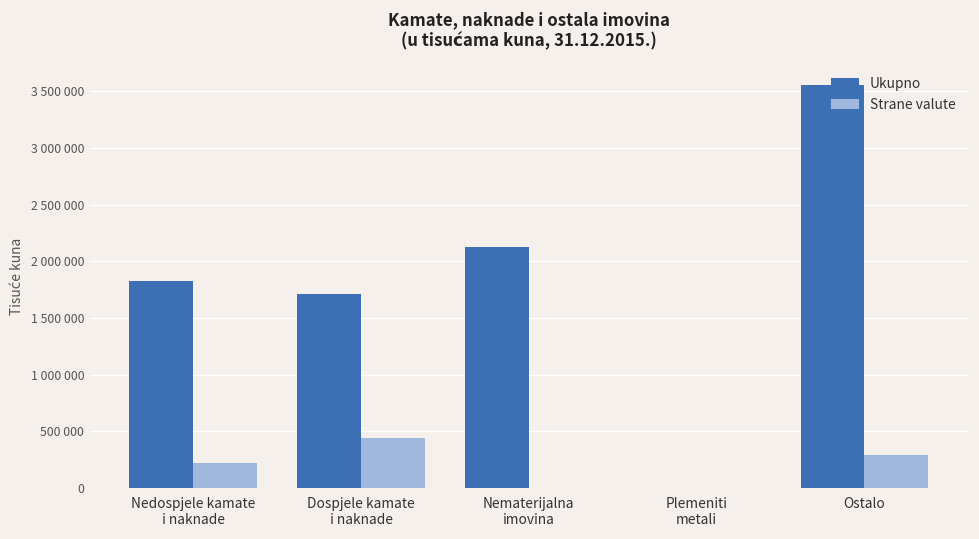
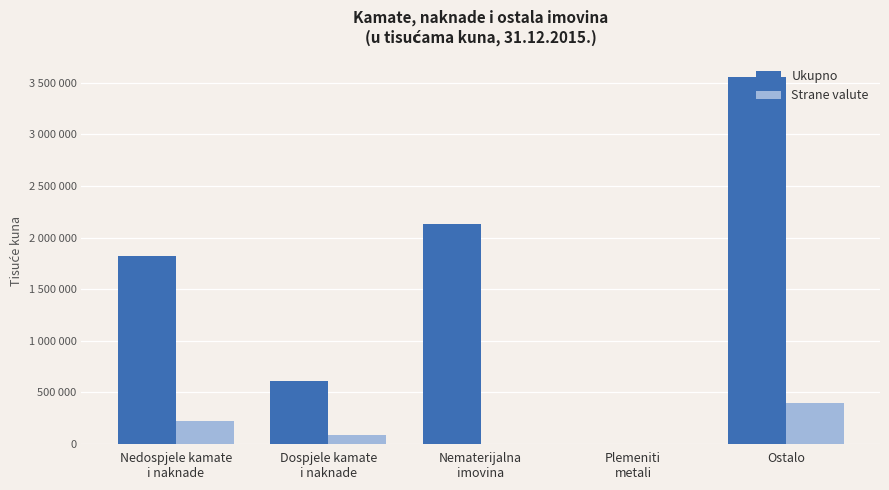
Ukupno, Dospjele kamate i naknade: 1710000 -> 610000
Strane valute, Dospjele kamate i naknade: 440000 -> 80000
Strane valute, Ostalo: 290000 -> 400000
